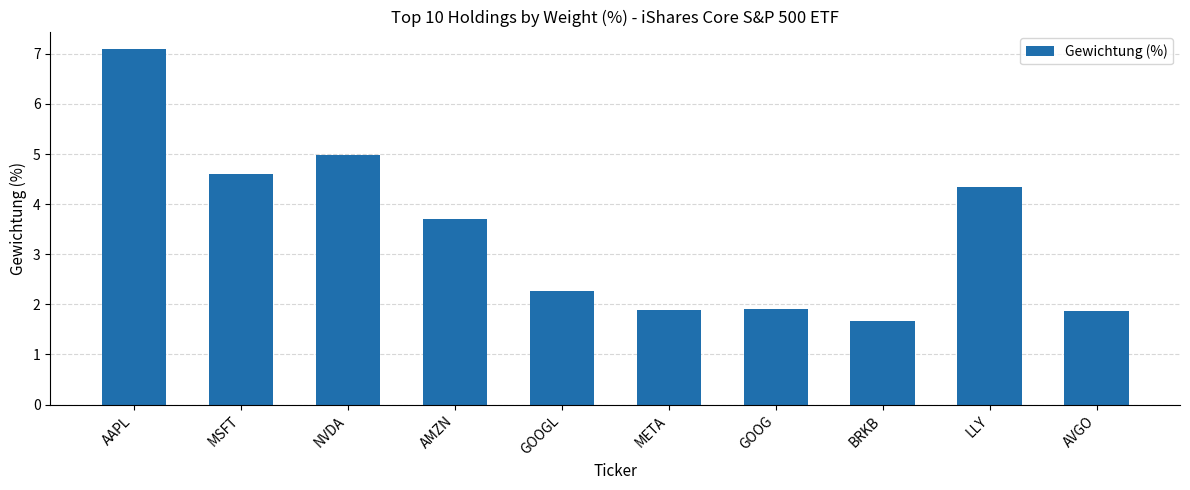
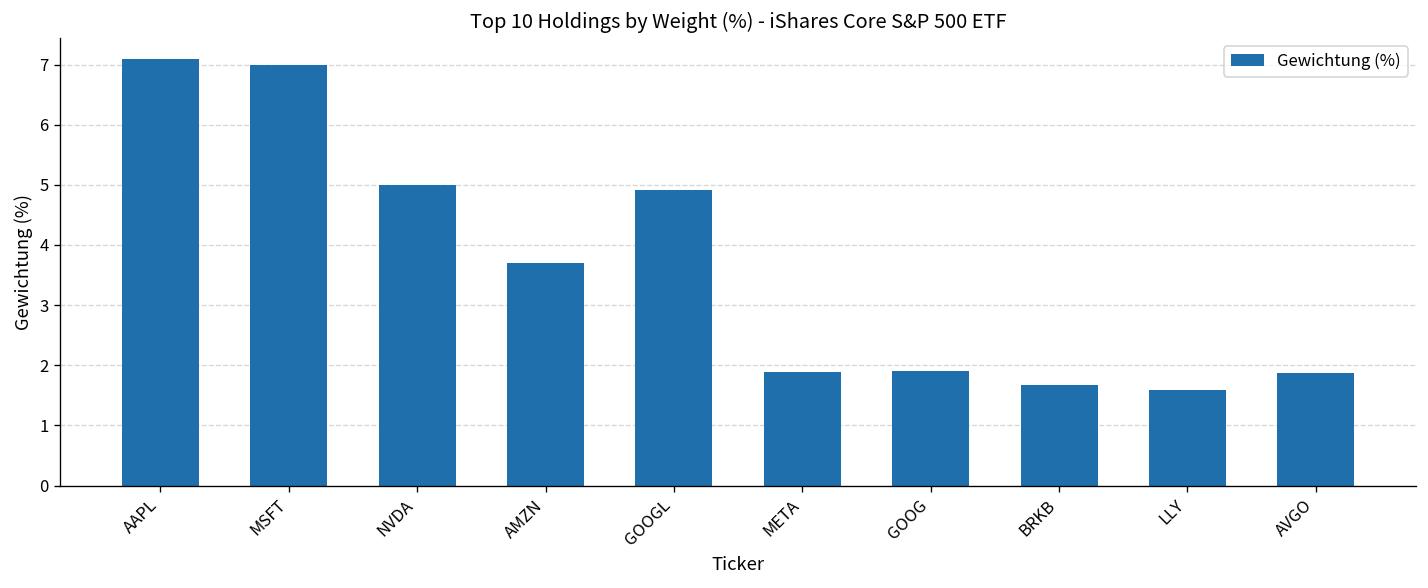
MSFT: 4.6 -> 7.0
GOOGL: 2.3 -> 4.9
LLY: 4.3 -> 1.6
